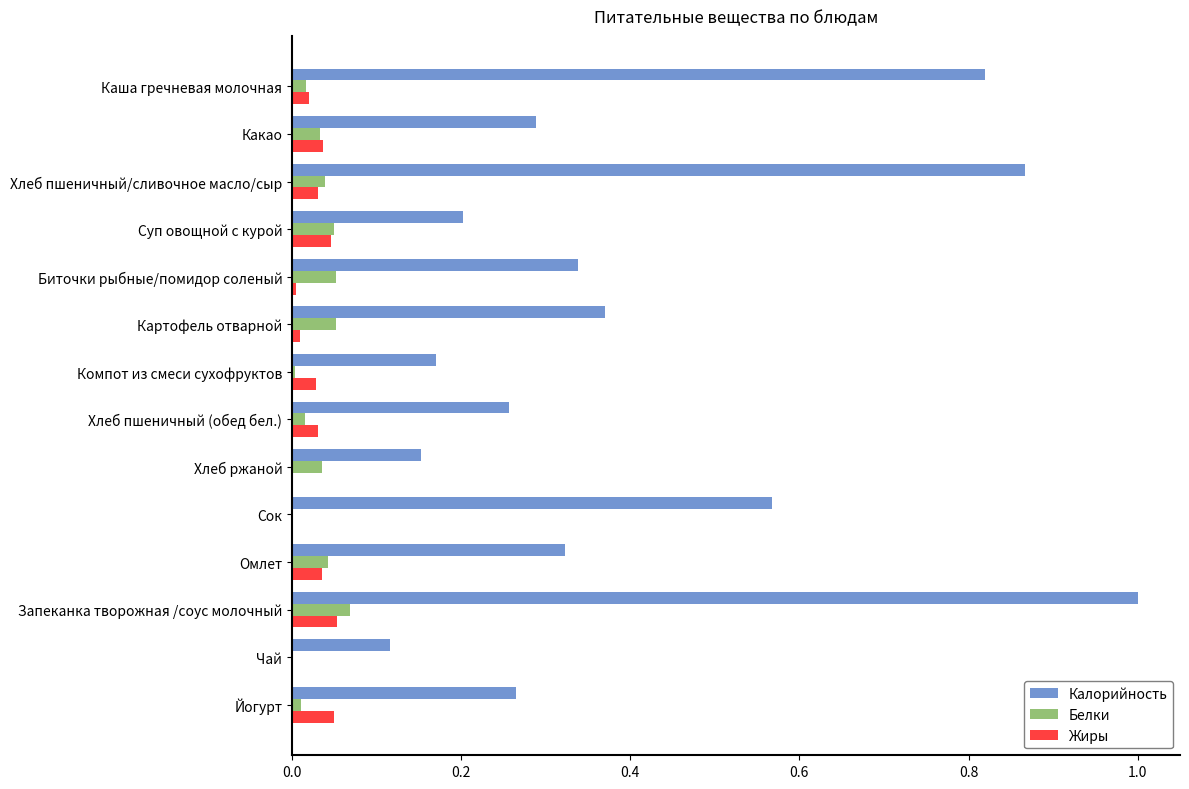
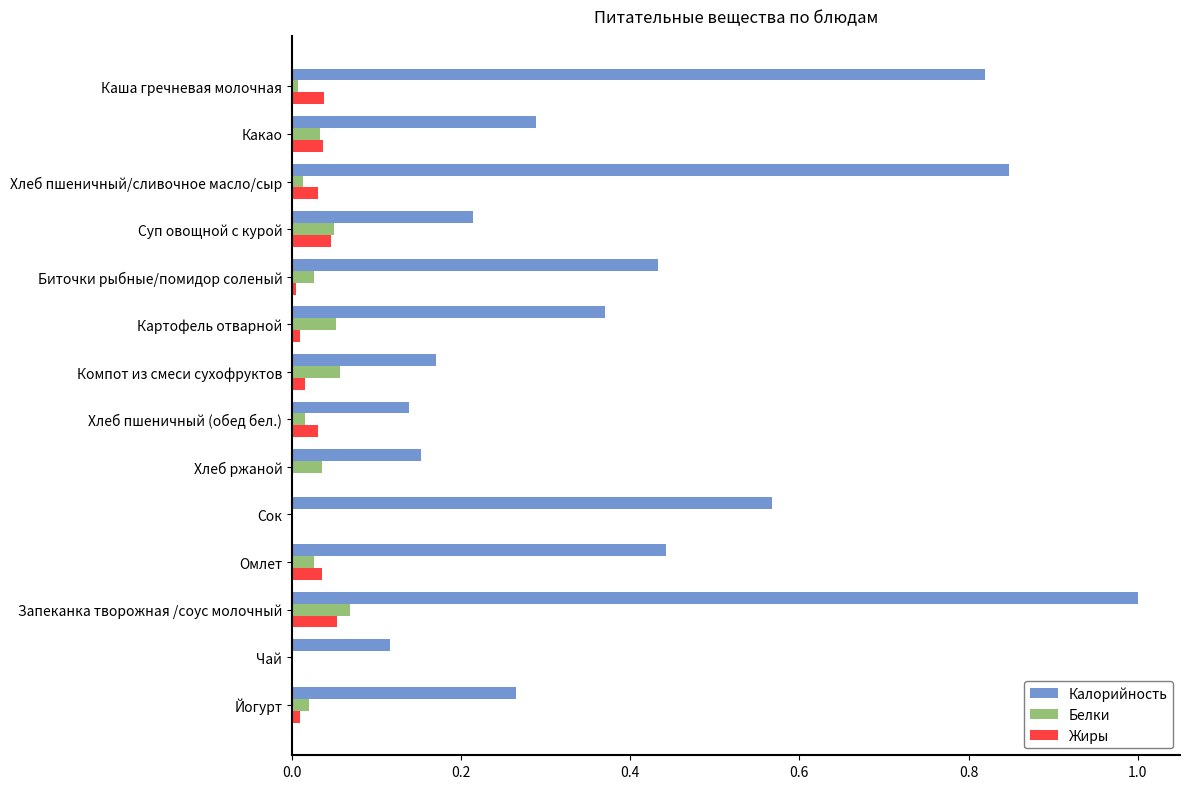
Белки, Каша гречневая молочная: 0.02 -> 0.01
Жиры, Каша гречневая молочная: 0.02 -> 0.04
Калорийность, Хлеб пшеничный/сливочное масло/сыр: 0.87 -> 0.85
Белки, Хлеб пшеничный/сливочное масло/сыр: 0.04 -> 0.01
Калорийность, Суп овощной с курой: 0.20 -> 0.21
Калорийность, Биточки рыбные/помидор соленый: 0.34 -> 0.43
Белки, Биточки рыбные/помидор соленый: 0.05 -> 0.03
Белки, Компот из смеси сухофруктов: 0.00 -> 0.06
Жиры, Компот из смеси сухофруктов: 0.03 -> 0.02
Калорийность, Хлеб пшеничный (обед бел.): 0.26 -> 0.14
Калорийность, Омлет: 0.32 -> 0.44
Белки, Омлет: 0.04 -> 0.03
Белки, Йогурт: 0.01 -> 0.02
Жиры, Йогурт: 0.05 -> 0.01
